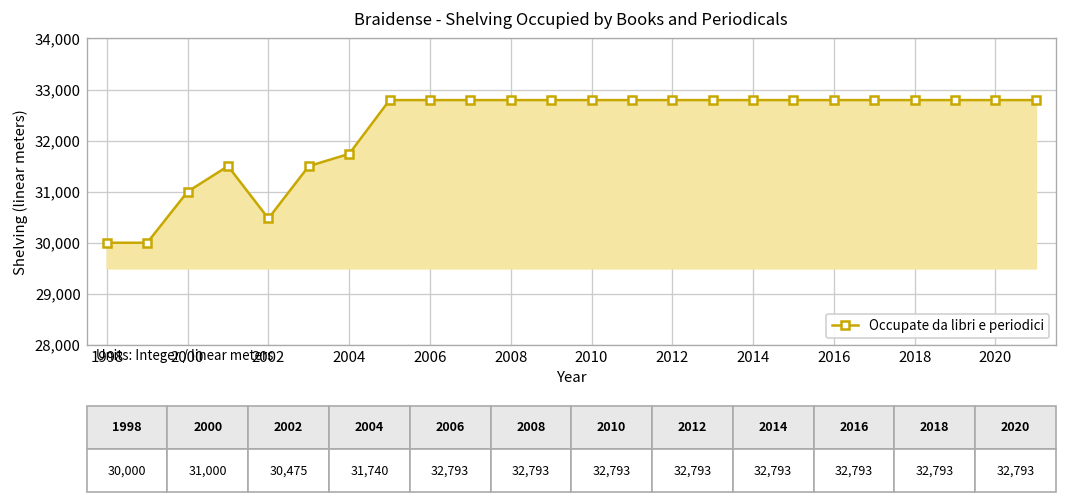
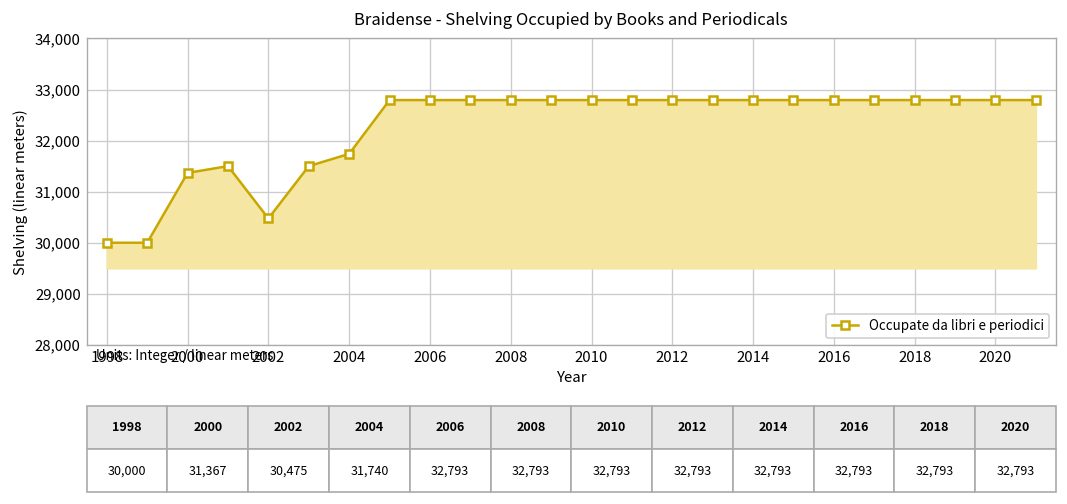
2000: 31,000 -> 31,367
